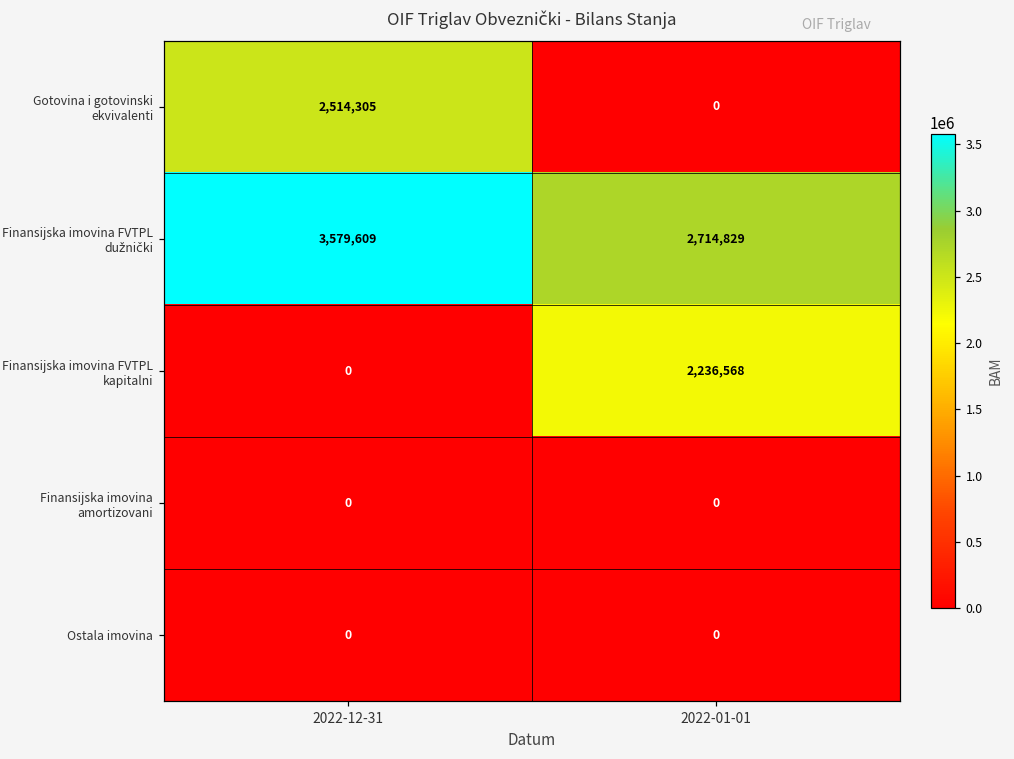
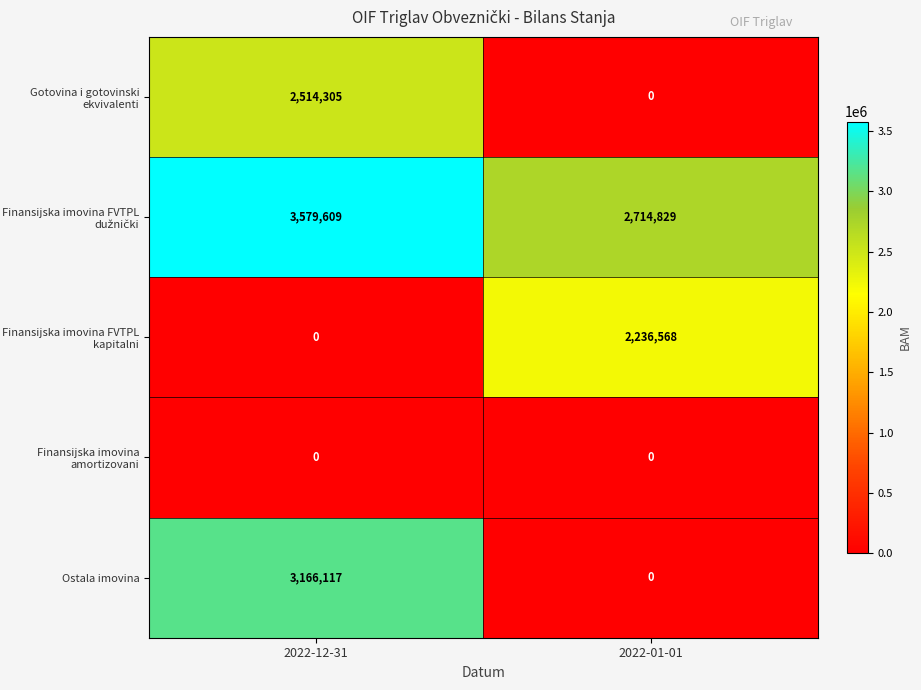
Ostala imovina, 2022-12-31: 0 -> 3,166,117
